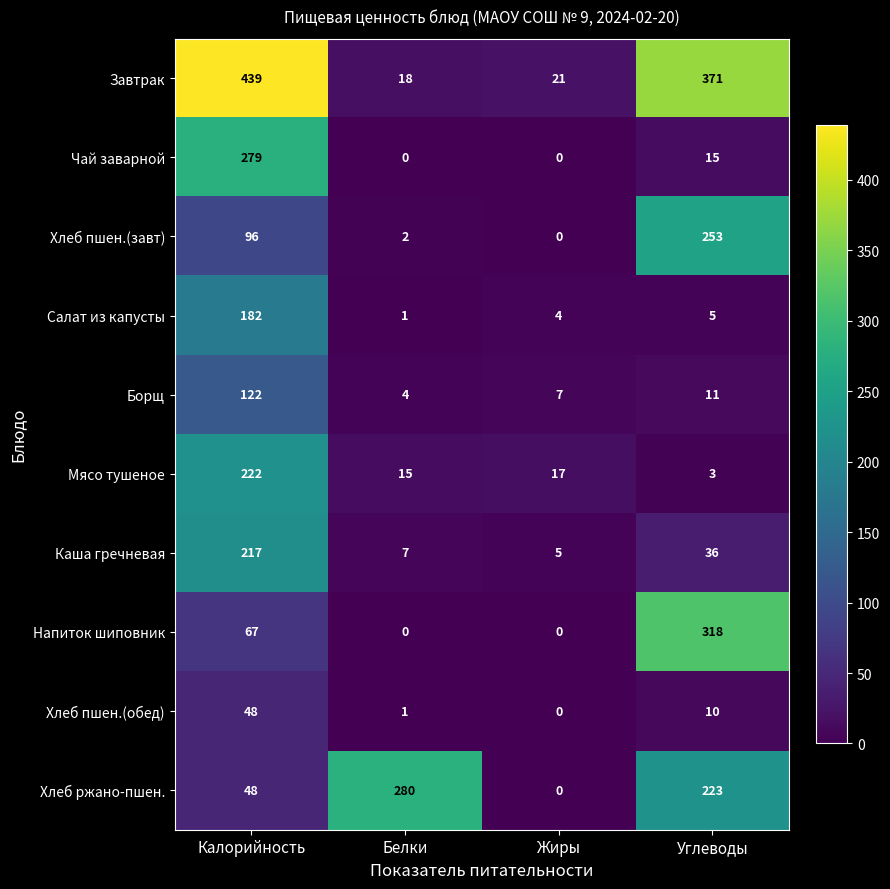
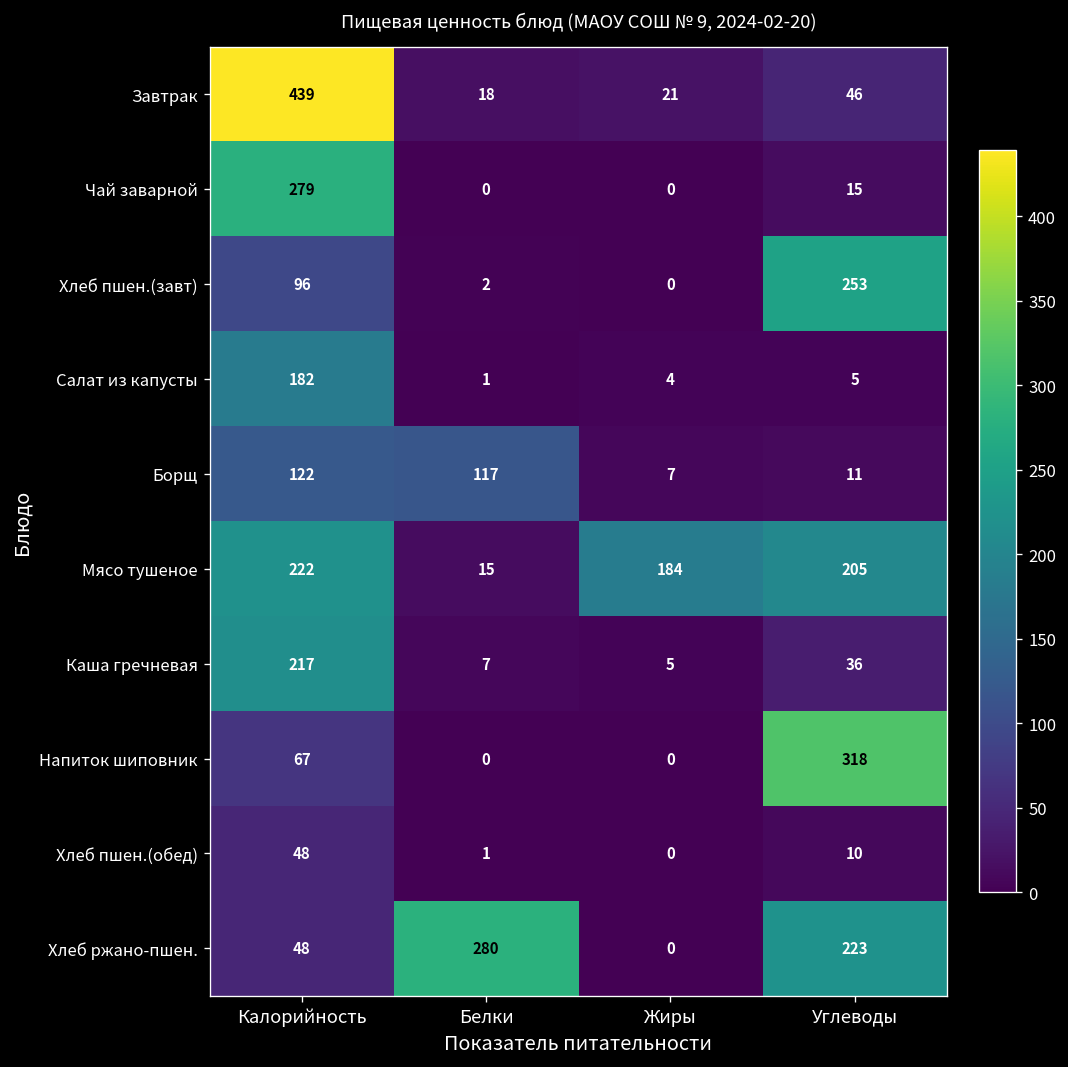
Завтрак, Углеводы: 371 -> 46
Борщ, Белки: 4 -> 117
Мясо тушеное, Жиры: 17 -> 184
Мясо тушеное, Углеводы: 3 -> 205
